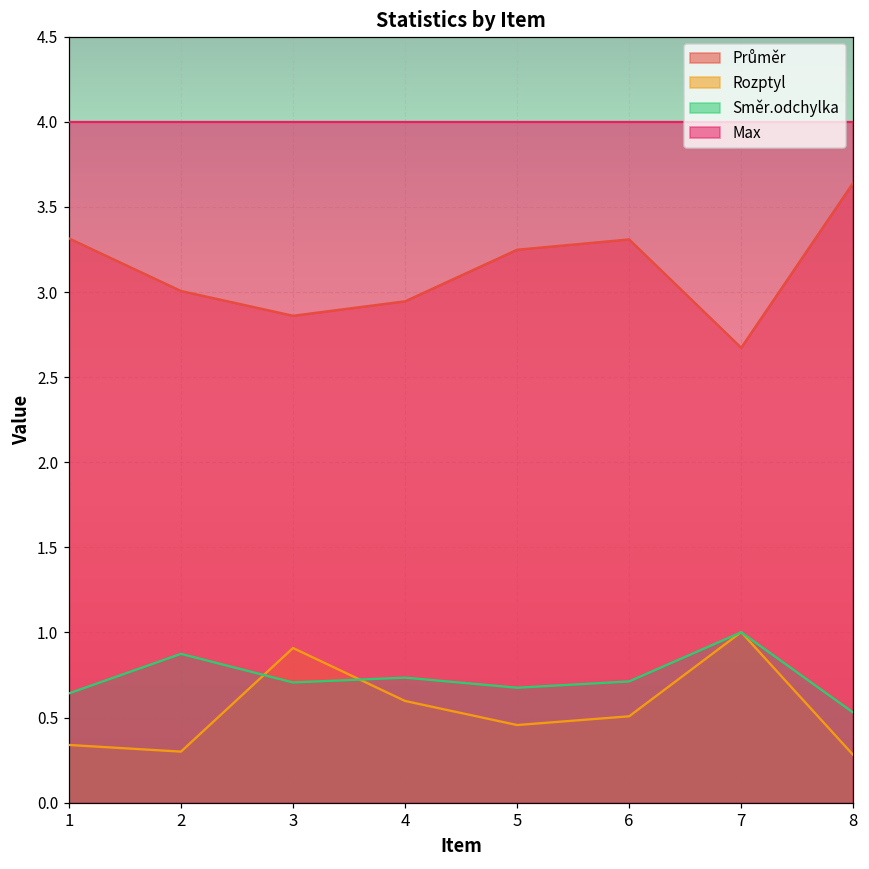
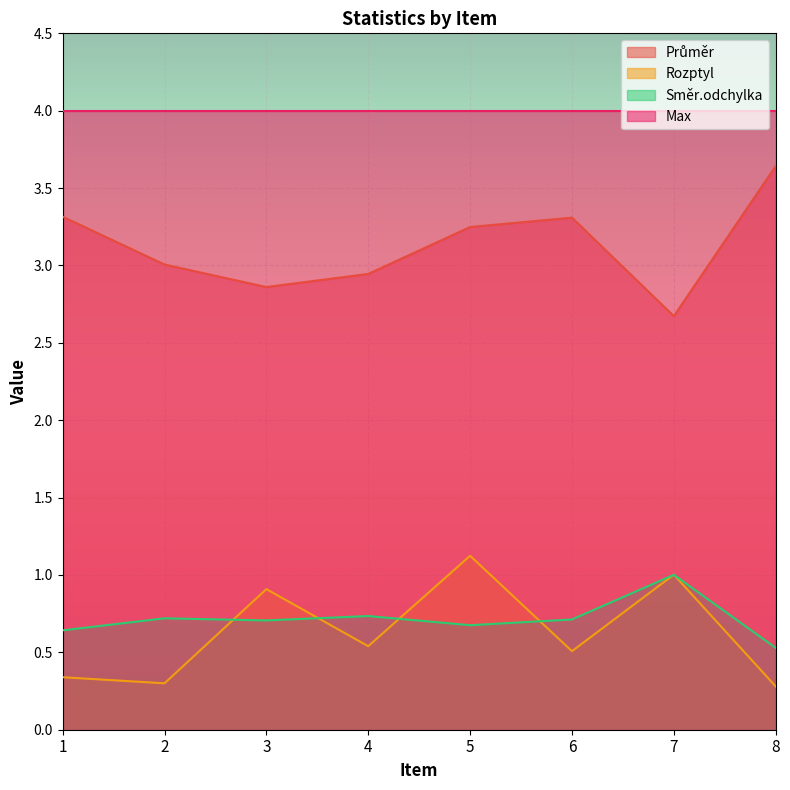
Směr.odchylka, 2: 0.87 -> 0.72
Rozptyl, 4: 0.60 -> 0.54
Rozptyl, 5: 0.46 -> 1.12
